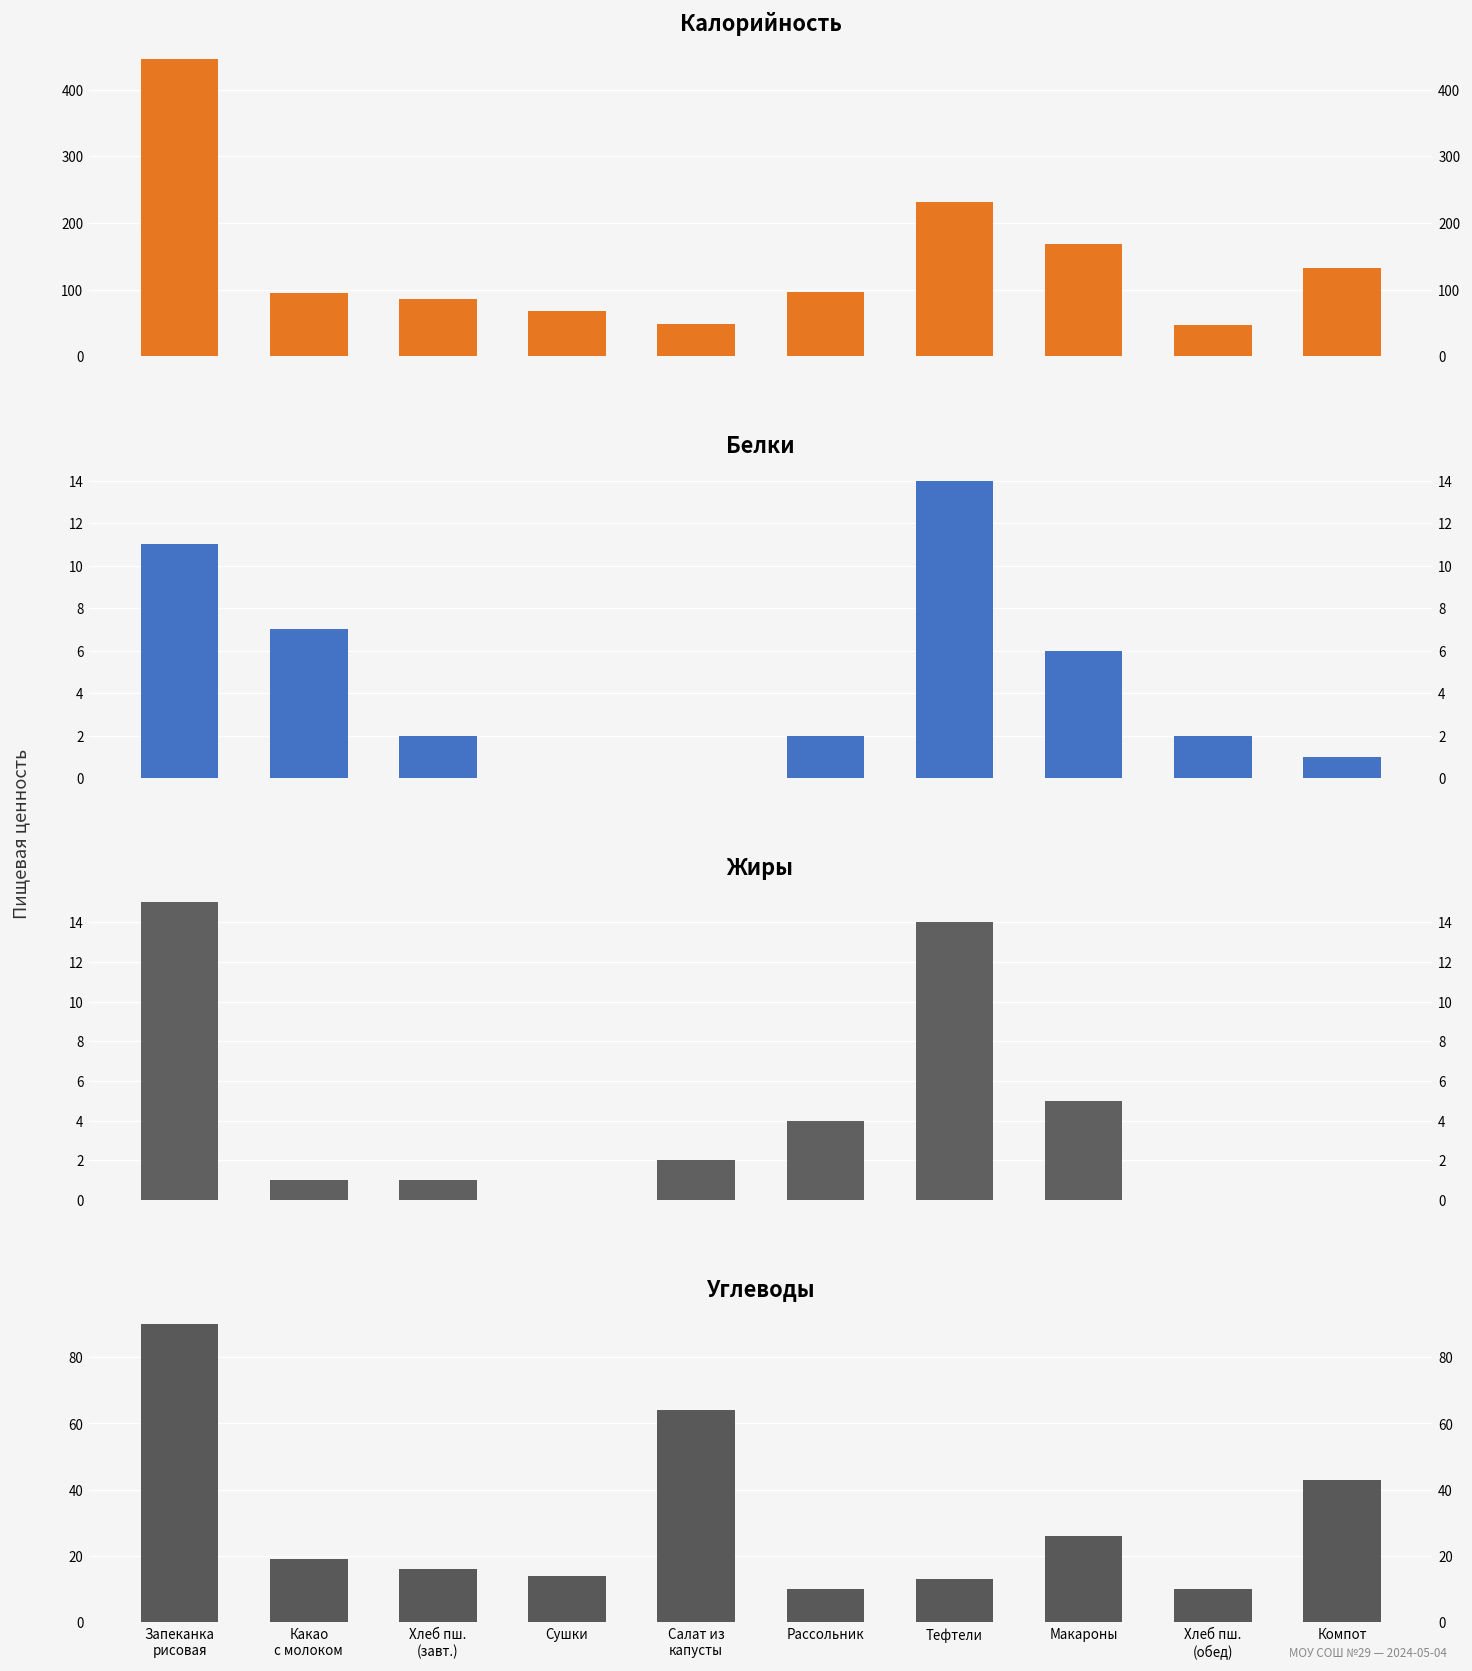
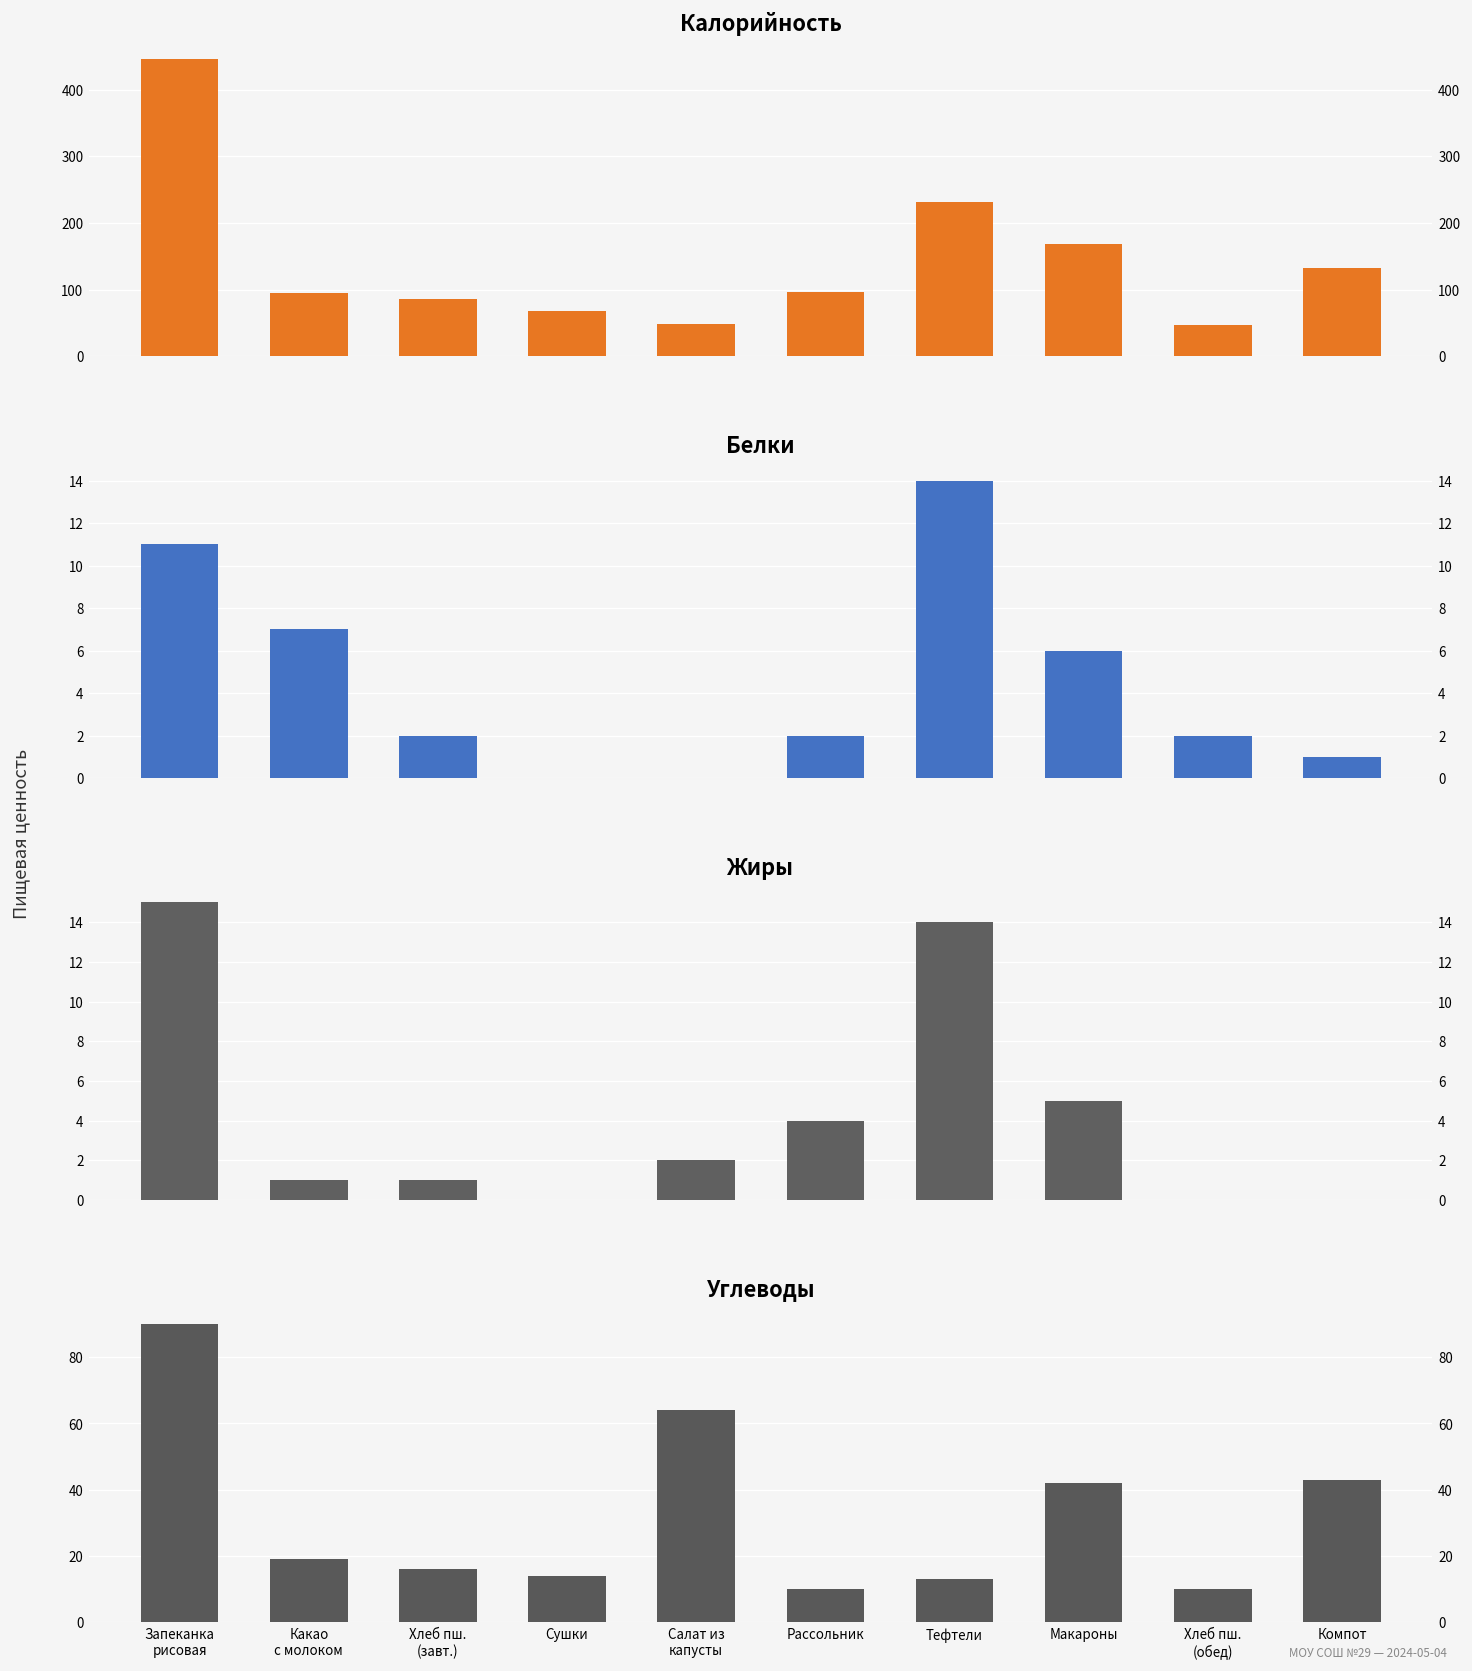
Углеводы, Макароны: 26 -> 42
